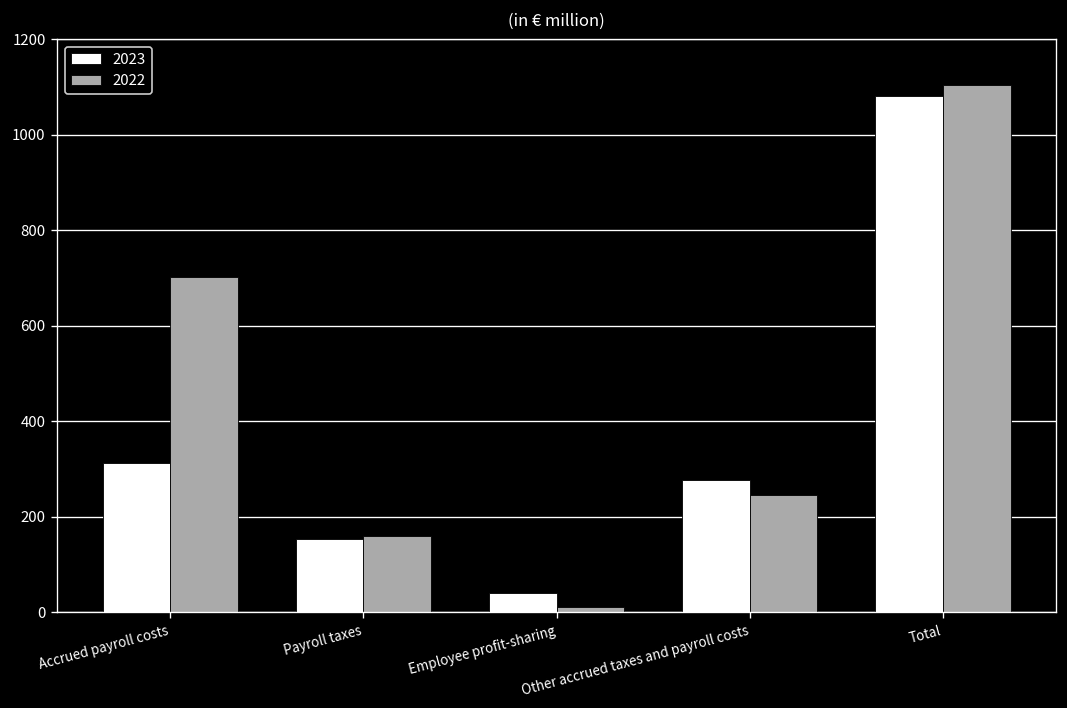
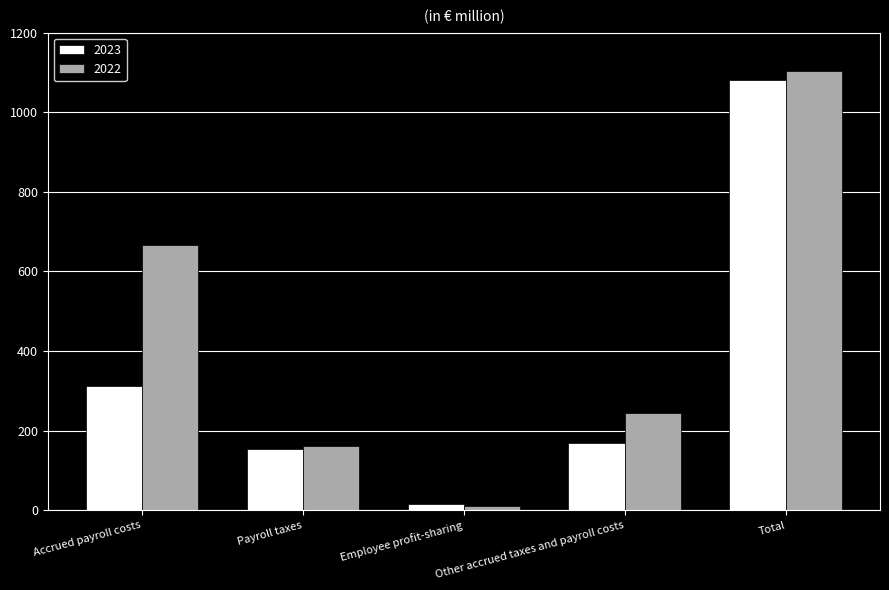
2022, Accrued payroll costs: 700 -> 670
2023, Employee profit-sharing: 40 -> 20
2023, Other accrued taxes and payroll costs: 280 -> 170
